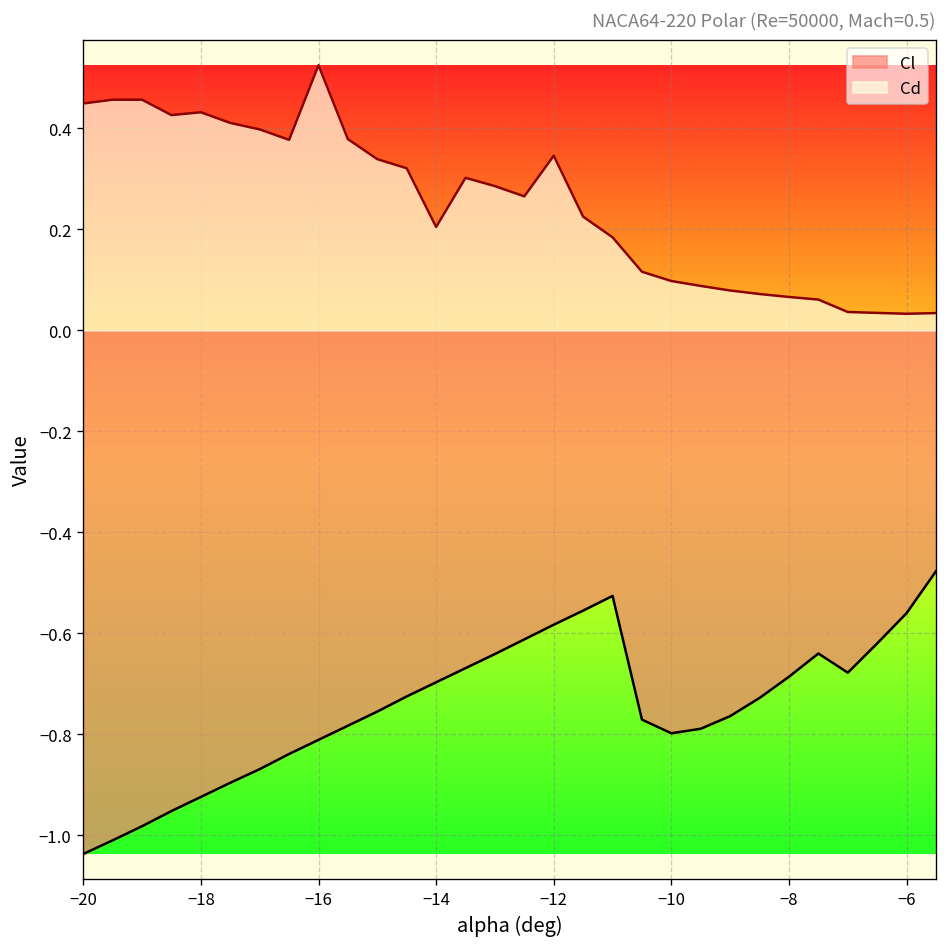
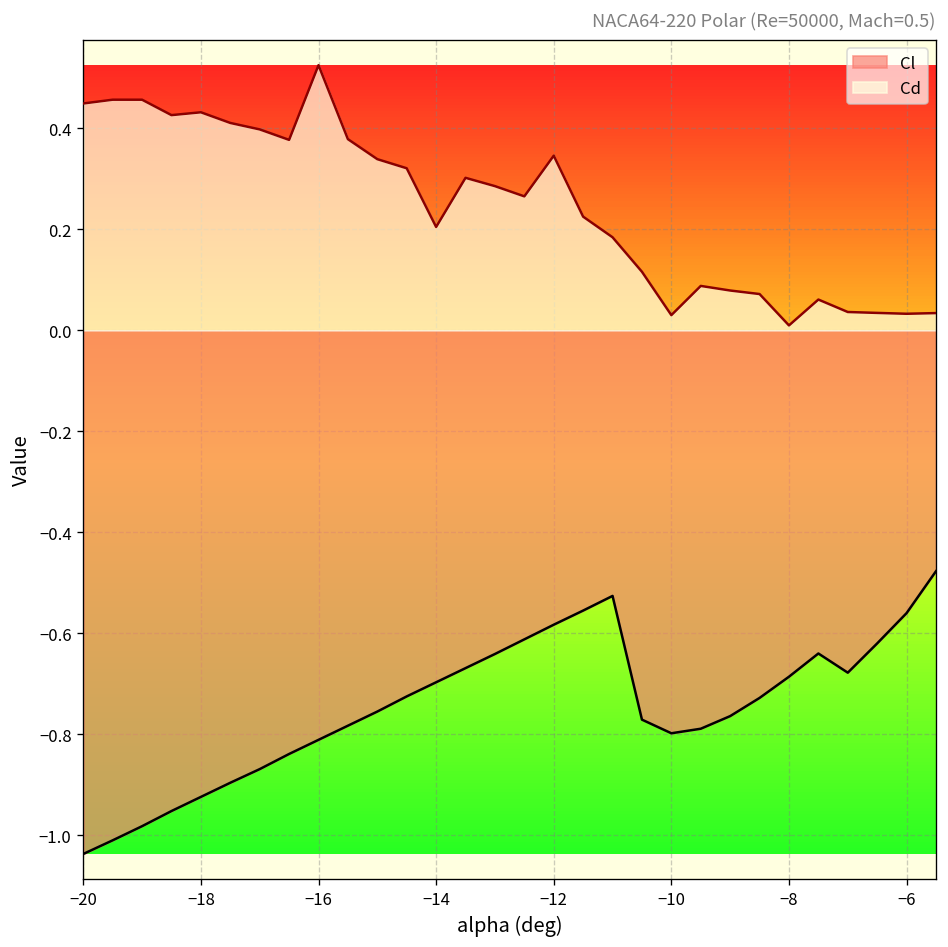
Cd, −10: 0.10 -> 0.03
Cd, −8: 0.07 -> 0.01
